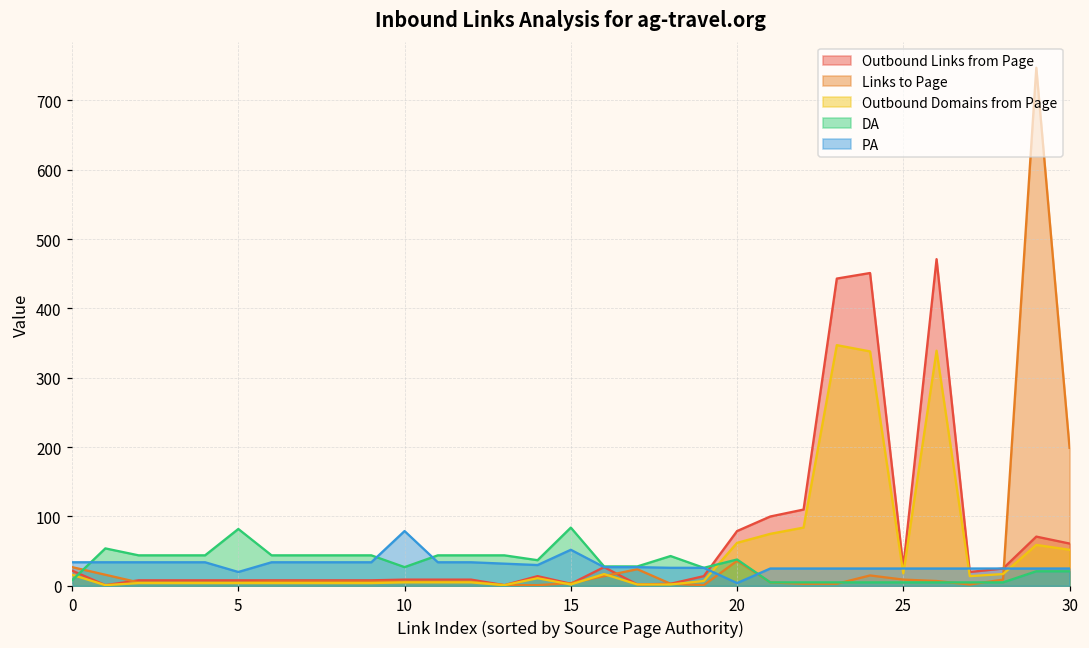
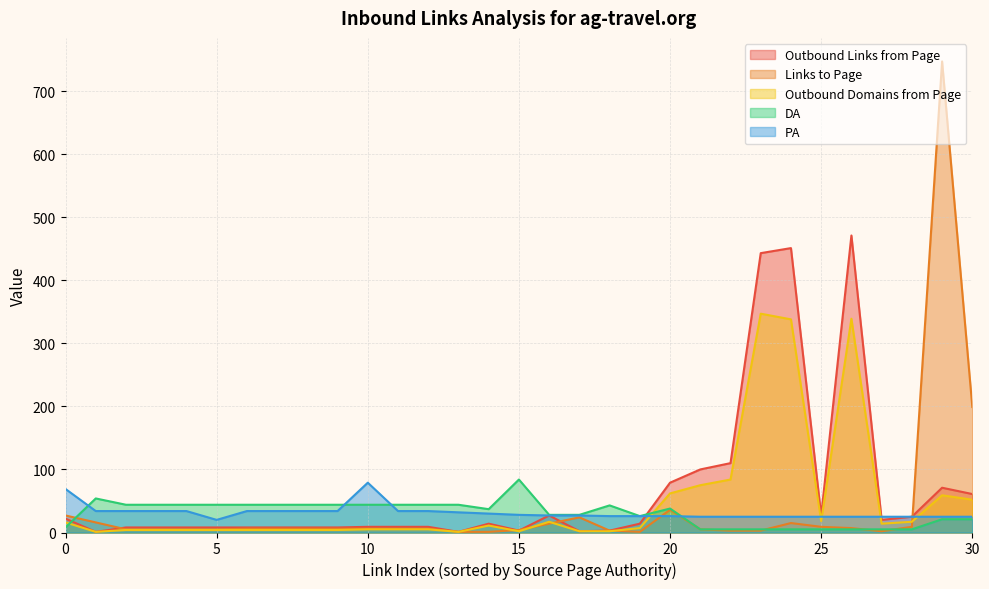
PA, 0: 30 -> 70
DA, 5: 80 -> 40
DA, 10: 30 -> 40
PA, 15: 50 -> 30
PA, 20: 0 -> 30
